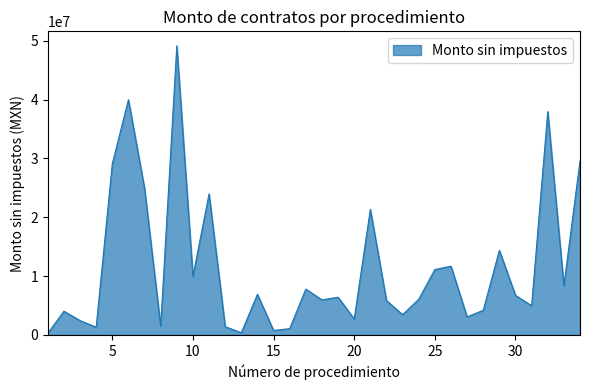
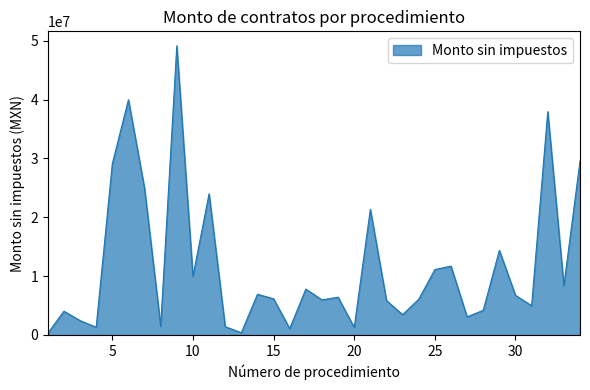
15: 1000000 -> 6000000
20: 3000000 -> 1000000
